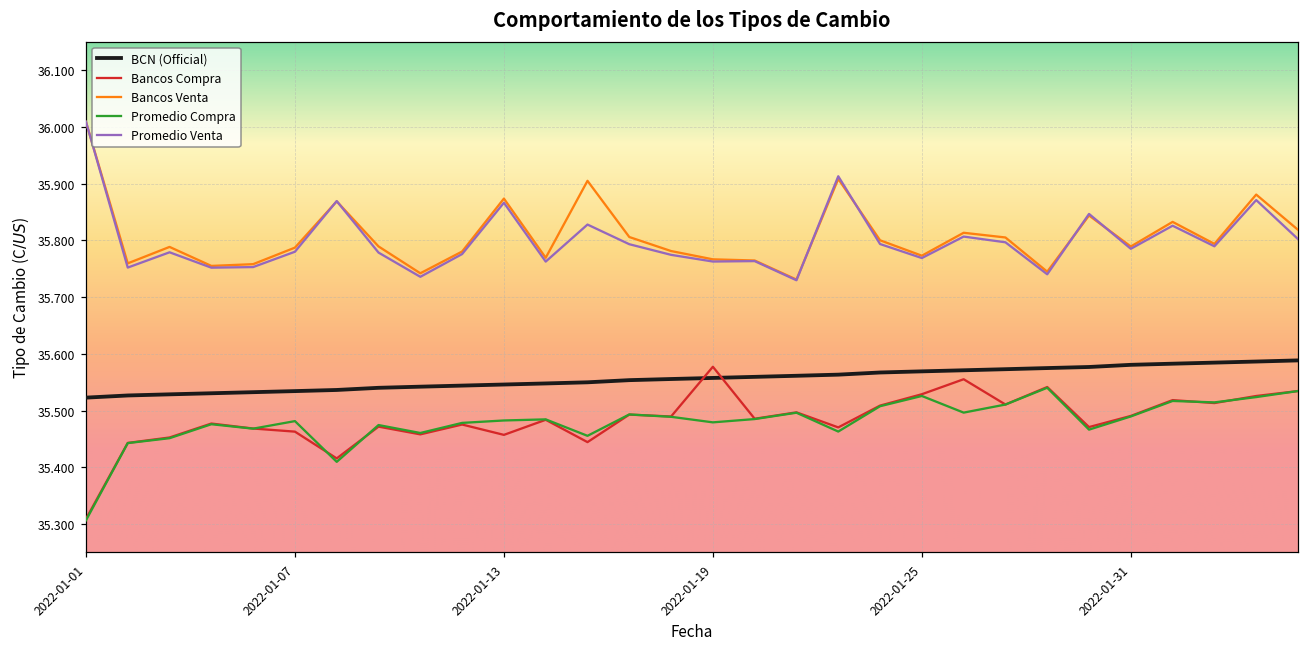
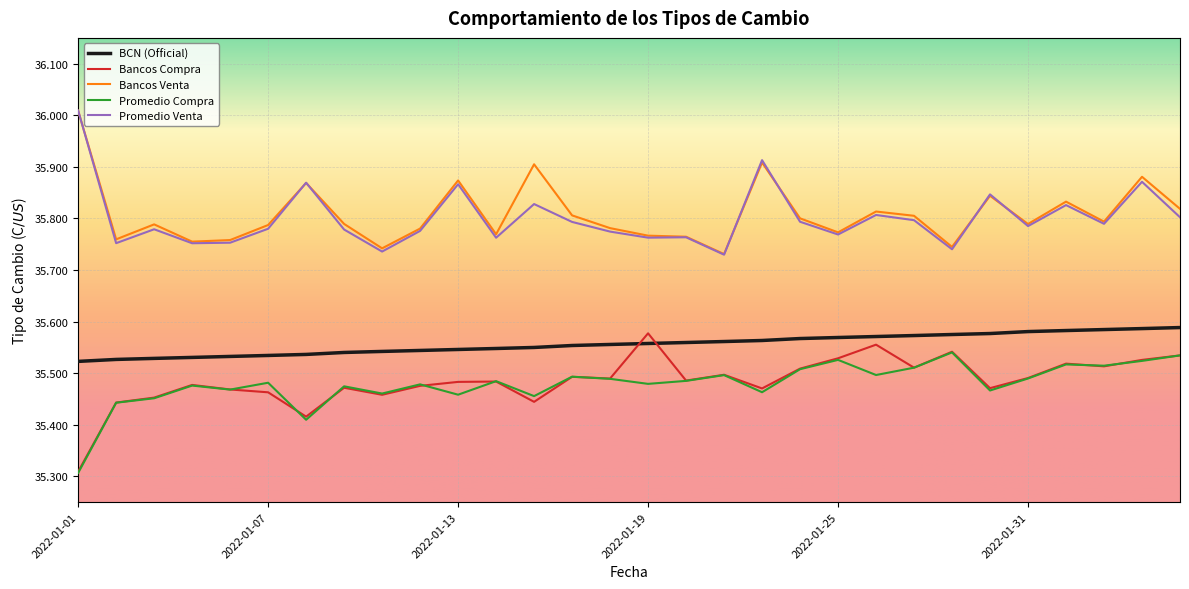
Bancos Compra, 2022-01-13: 35.46 -> 35.48
Promedio Compra, 2022-01-13: 35.48 -> 35.46
